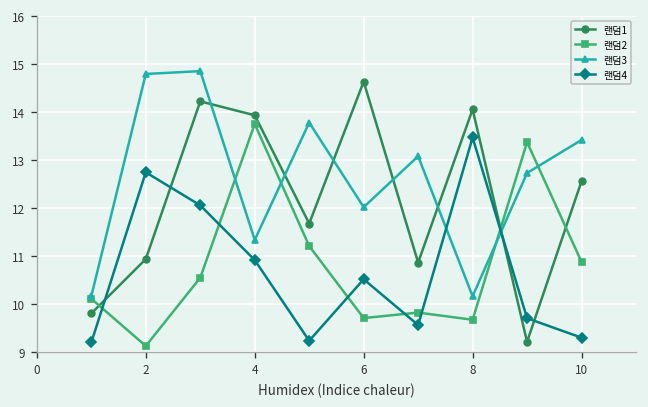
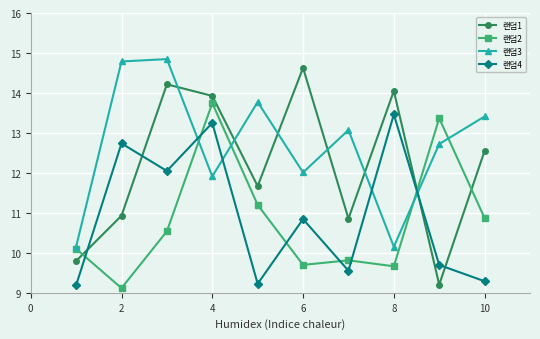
랜덤3, 4: 11.3 -> 11.9
랜덤4, 4: 10.9 -> 13.2
랜덤4, 6: 10.5 -> 10.8
